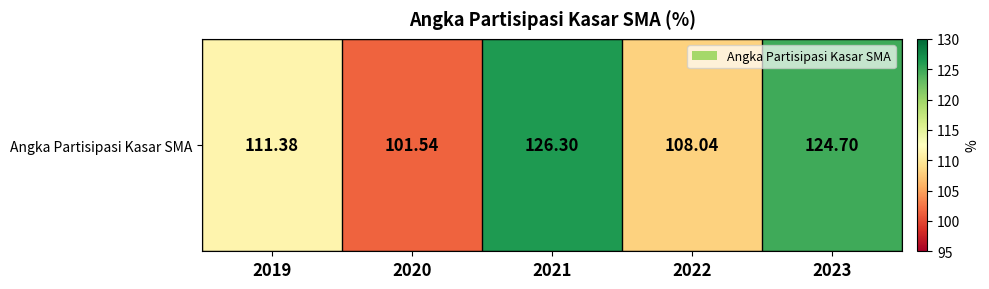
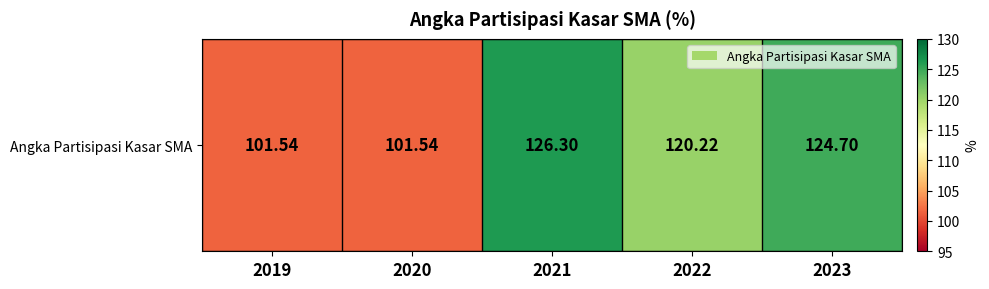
Angka Partisipasi Kasar SMA, 2019: 111.38 -> 101.54
Angka Partisipasi Kasar SMA, 2022: 108.04 -> 120.22
